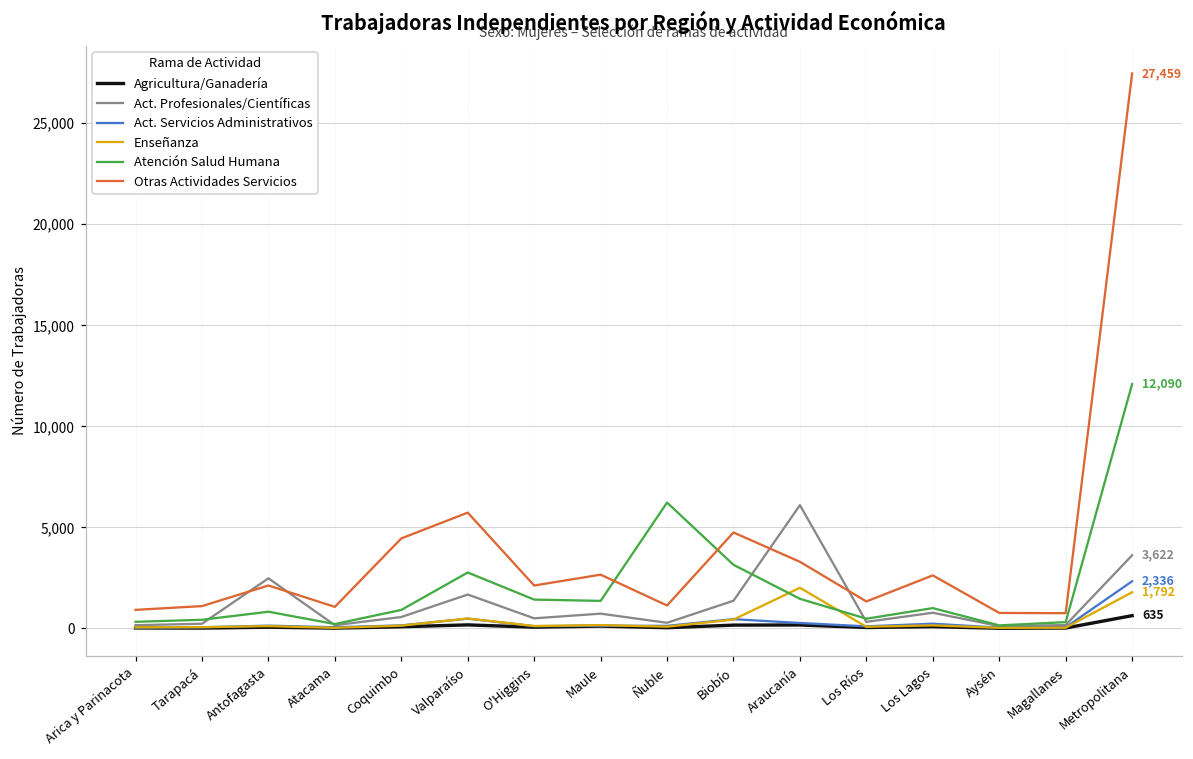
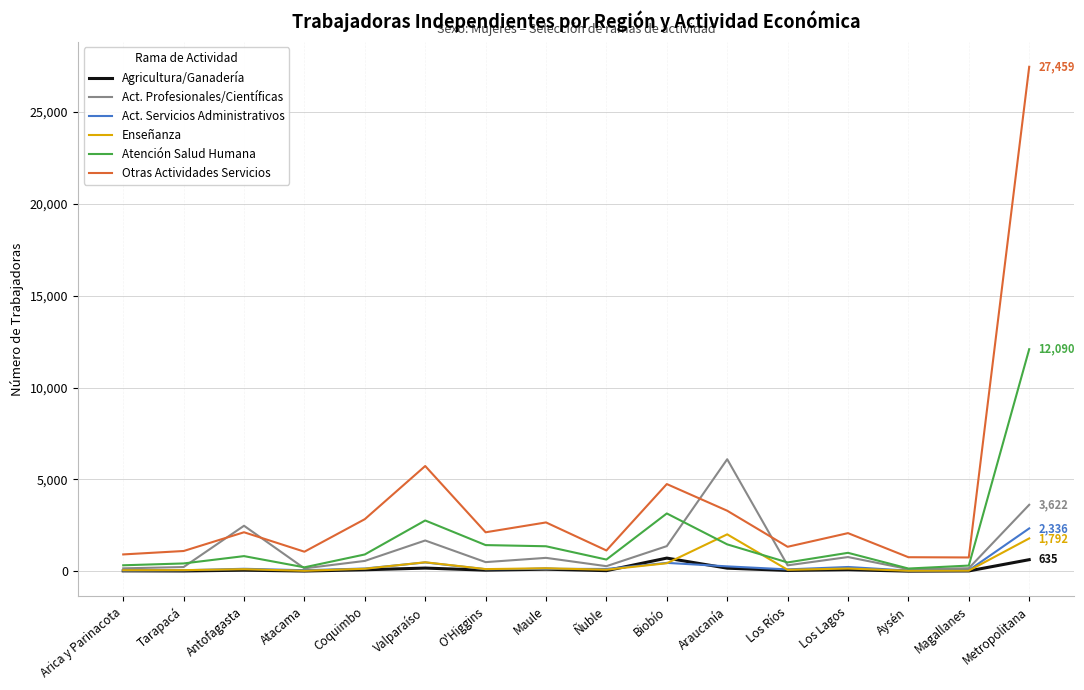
Otras Actividades Servicios, Coquimbo: 4,500 -> 2,800
Atención Salud Humana, Ñuble: 6,200 -> 600
Agricultura/Ganadería, Biobío: 200 -> 700
Otras Actividades Servicios, Los Lagos: 2,600 -> 2,100
